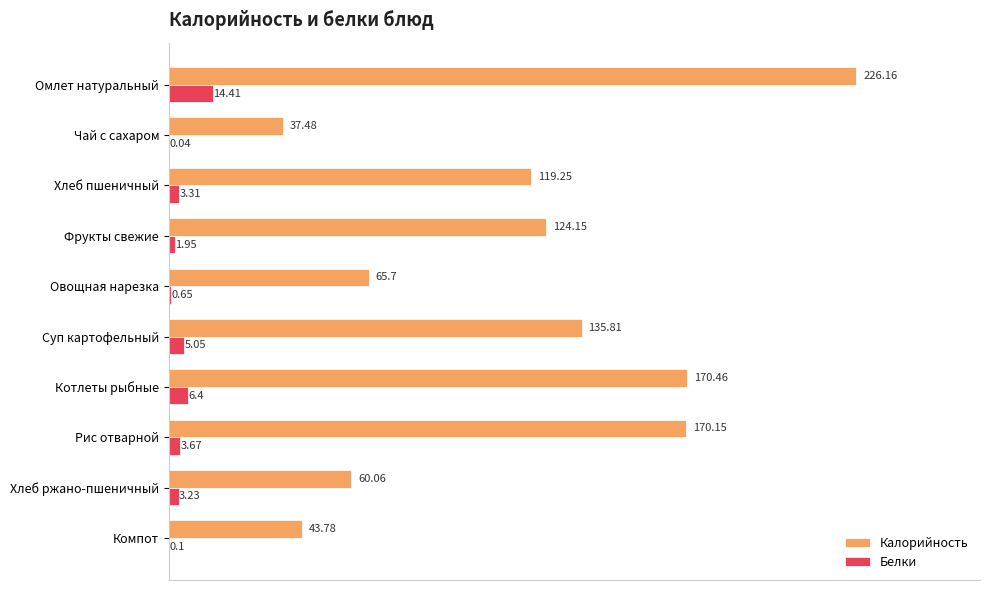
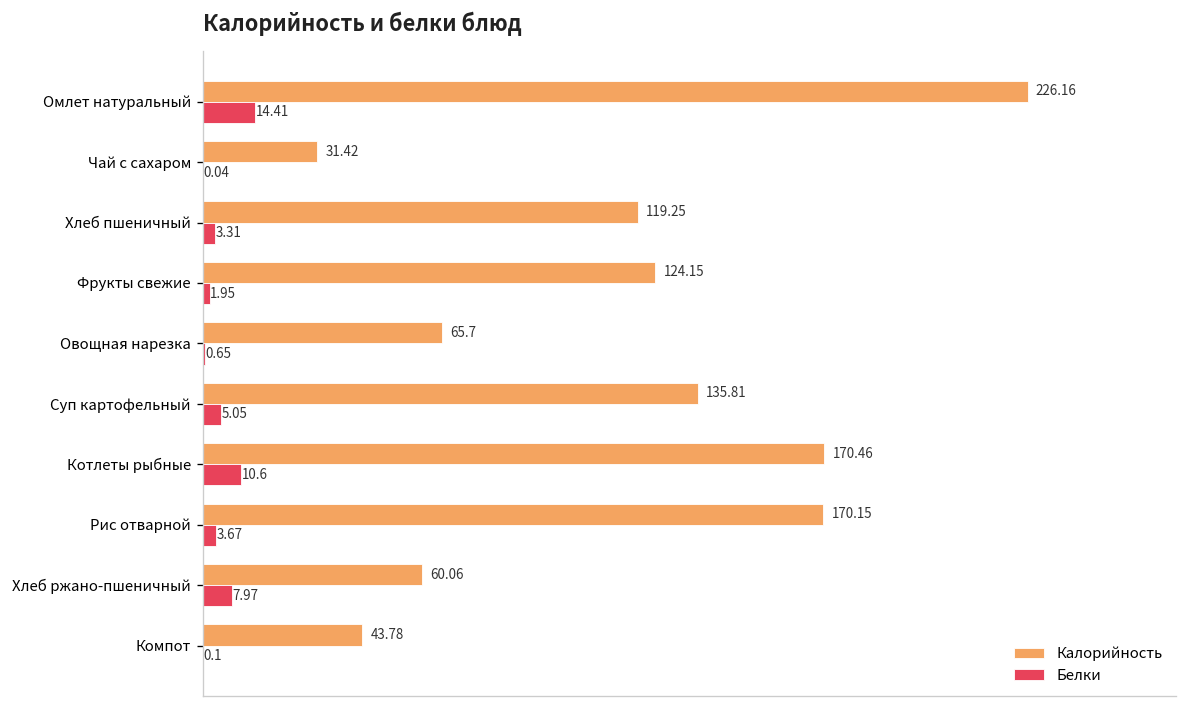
Калорийность, Чай с сахаром: 37.48 -> 31.42
Белки, Котлеты рыбные: 6.4 -> 10.6
Белки, Хлеб ржано-пшеничный: 3.23 -> 7.97
